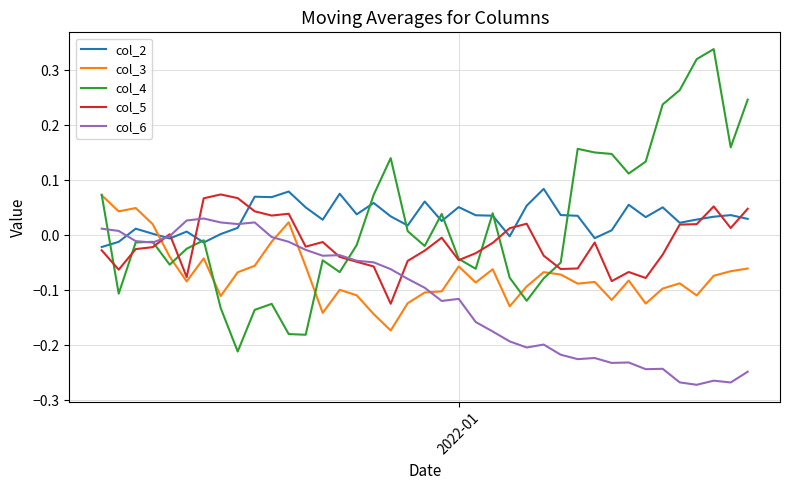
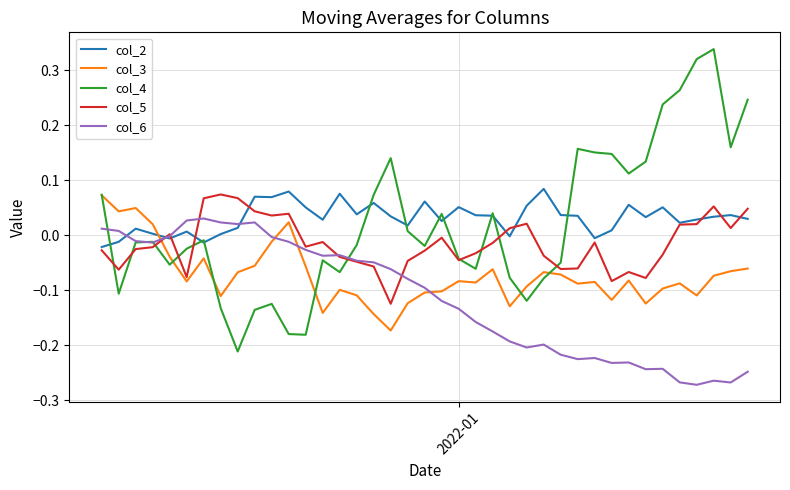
col_3, 2022-01: -0.06 -> -0.08
col_6, 2022-01: -0.12 -> -0.13
